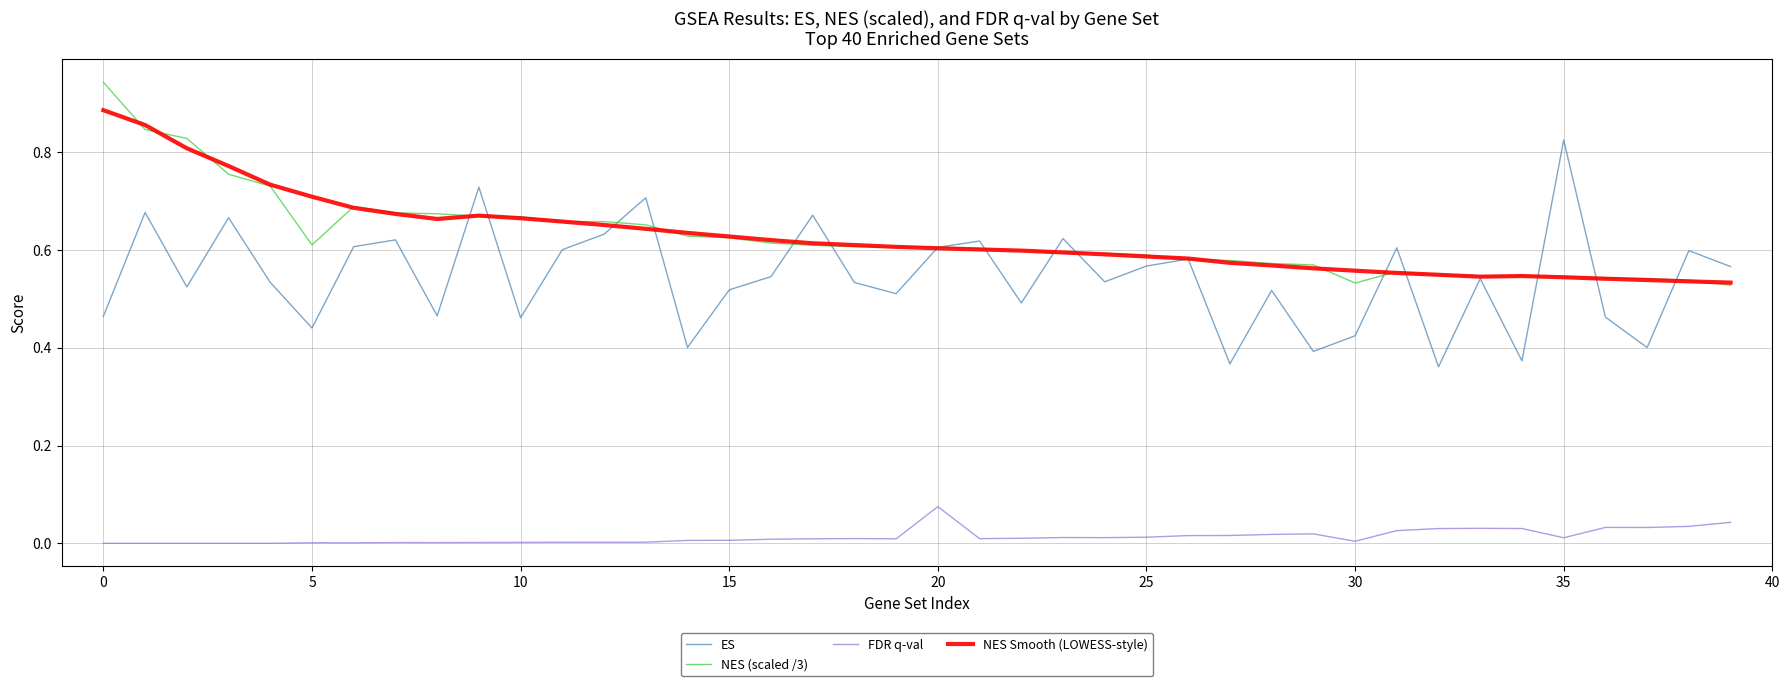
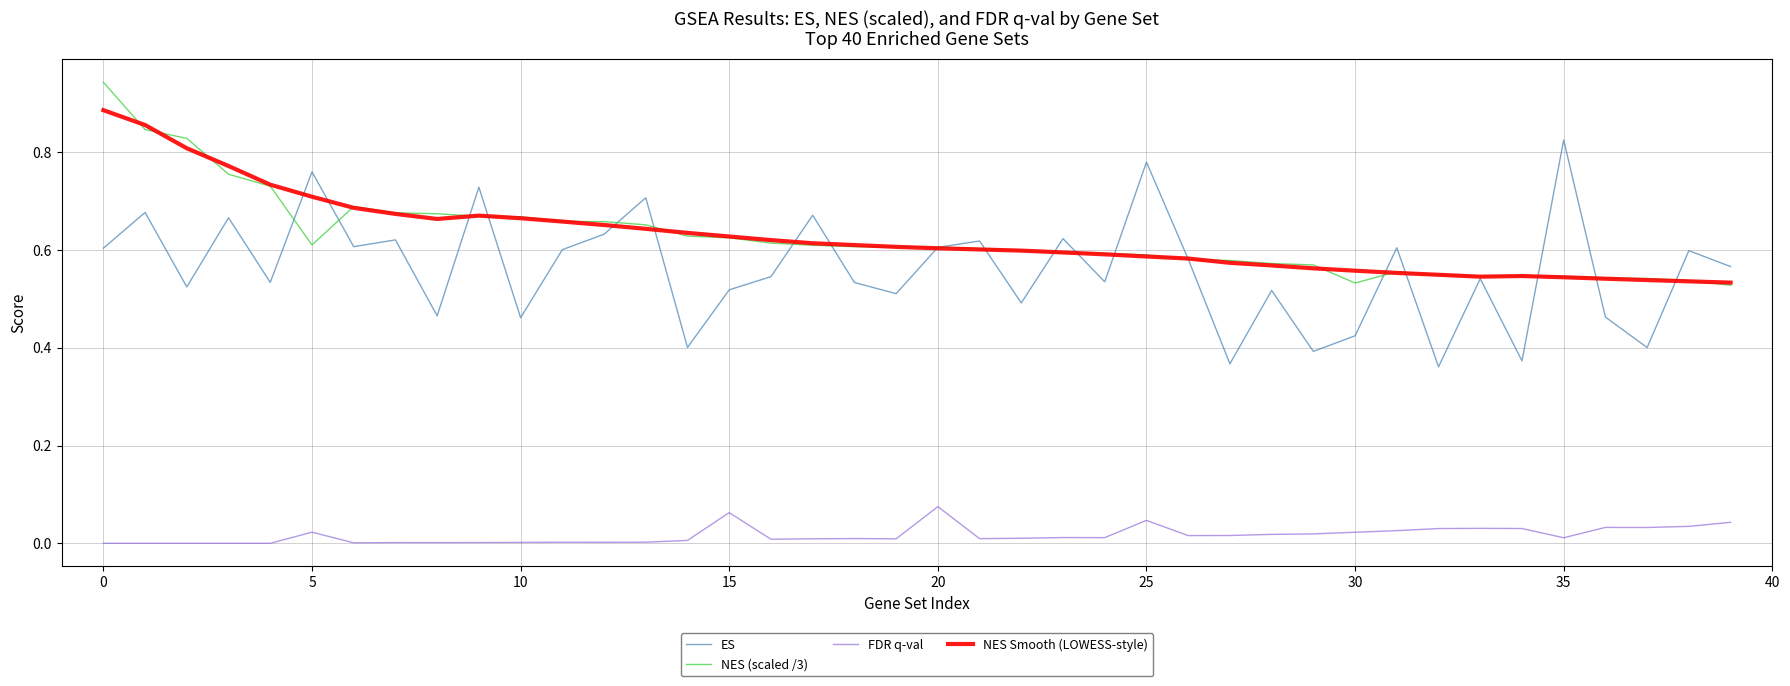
ES, 0: 0.46 -> 0.60
ES, 5: 0.44 -> 0.76
FDR q-val, 5: 0.00 -> 0.02
FDR q-val, 15: 0.01 -> 0.06
ES, 25: 0.57 -> 0.78
FDR q-val, 25: 0.01 -> 0.05
FDR q-val, 30: 0.00 -> 0.02
